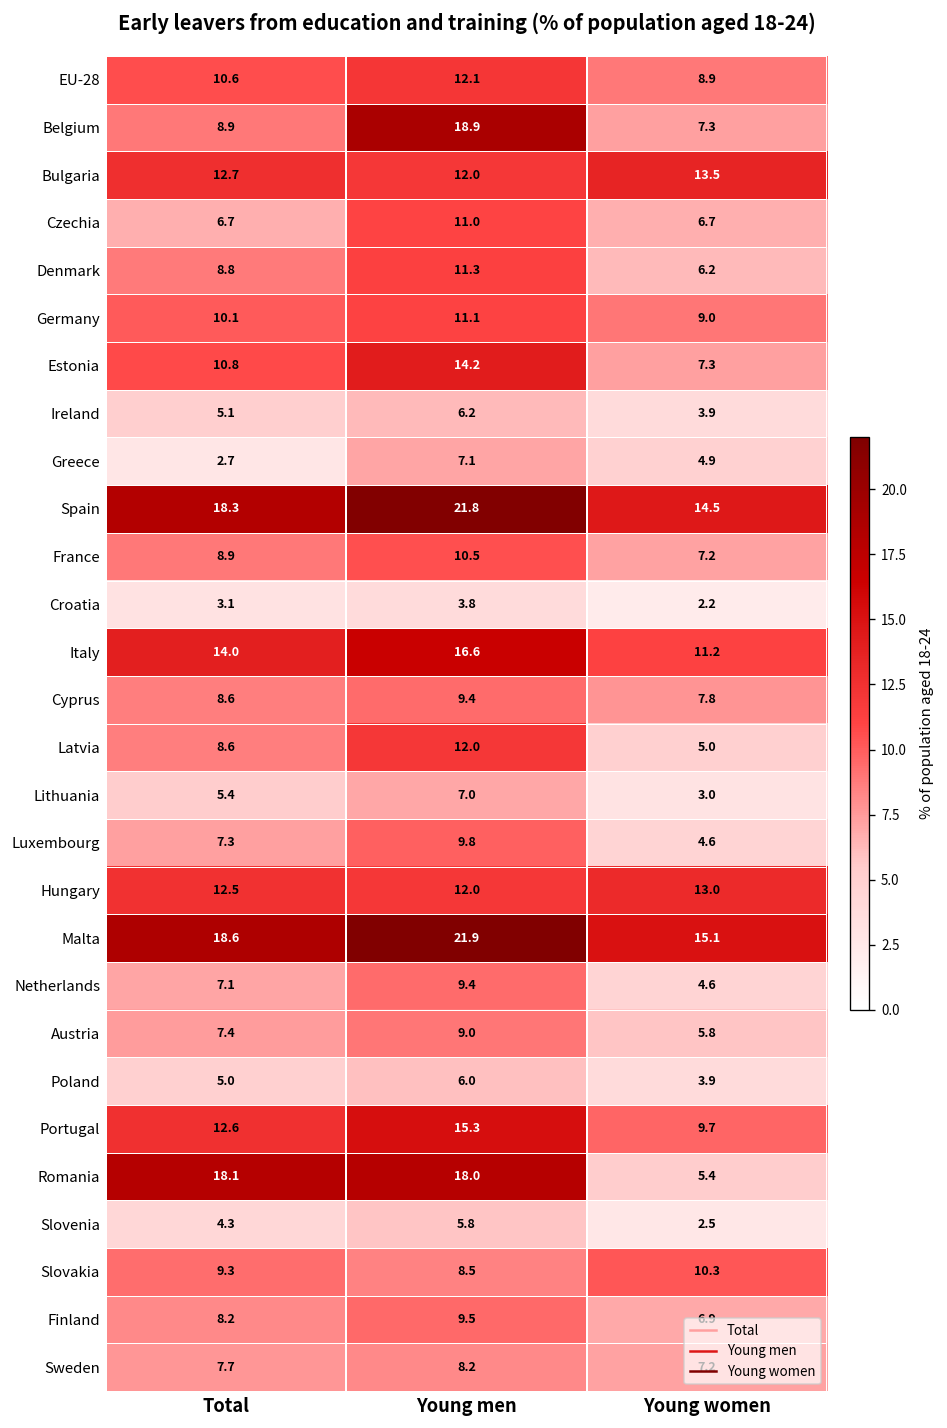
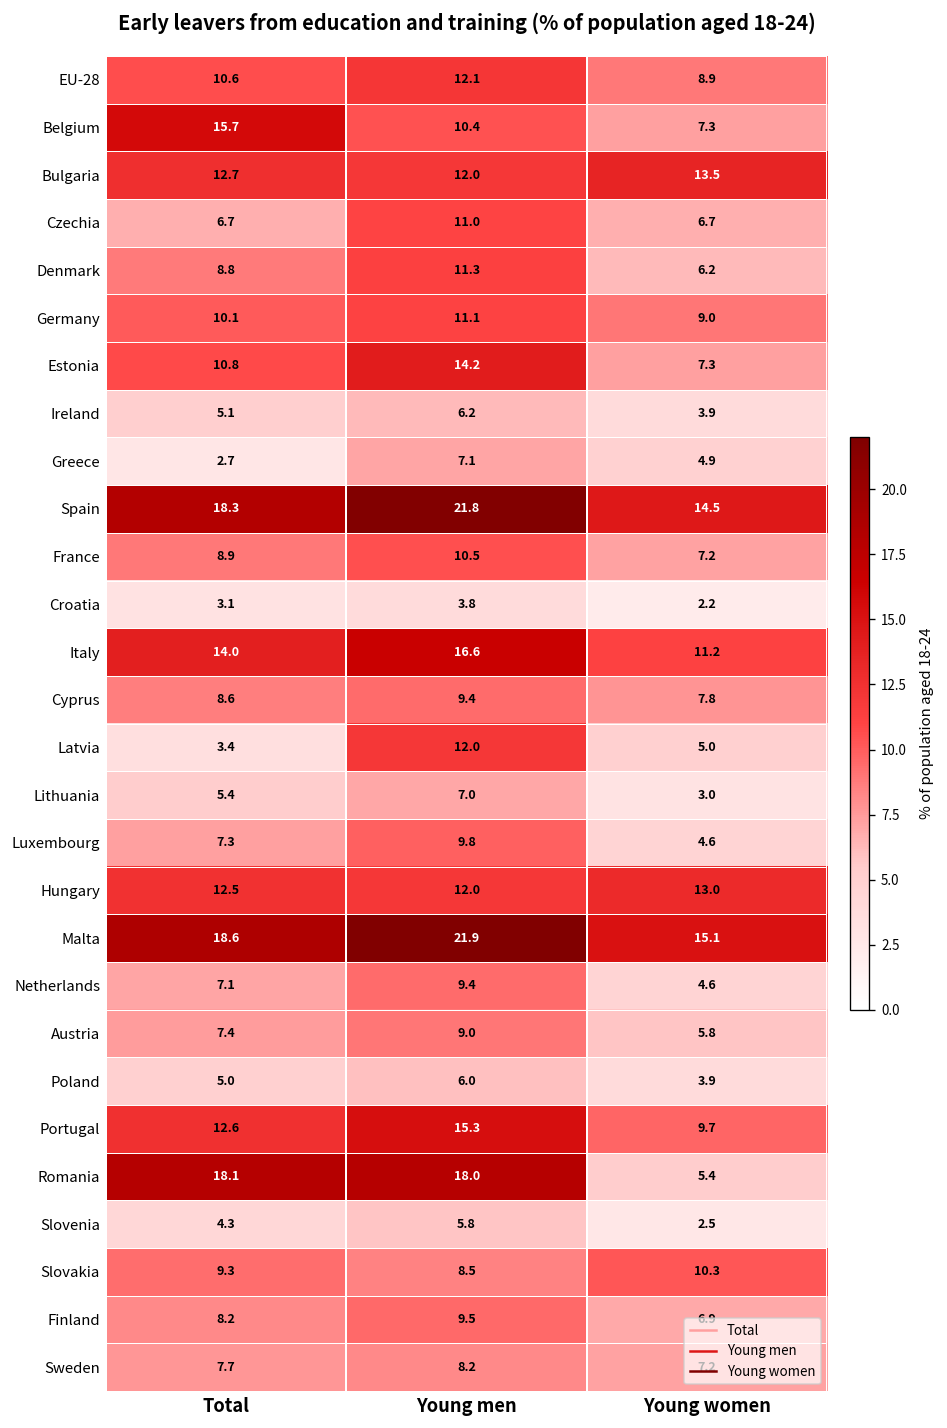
Belgium, Total: 8.9 -> 15.7
Belgium, Young men: 18.9 -> 10.4
Latvia, Total: 8.6 -> 3.4
